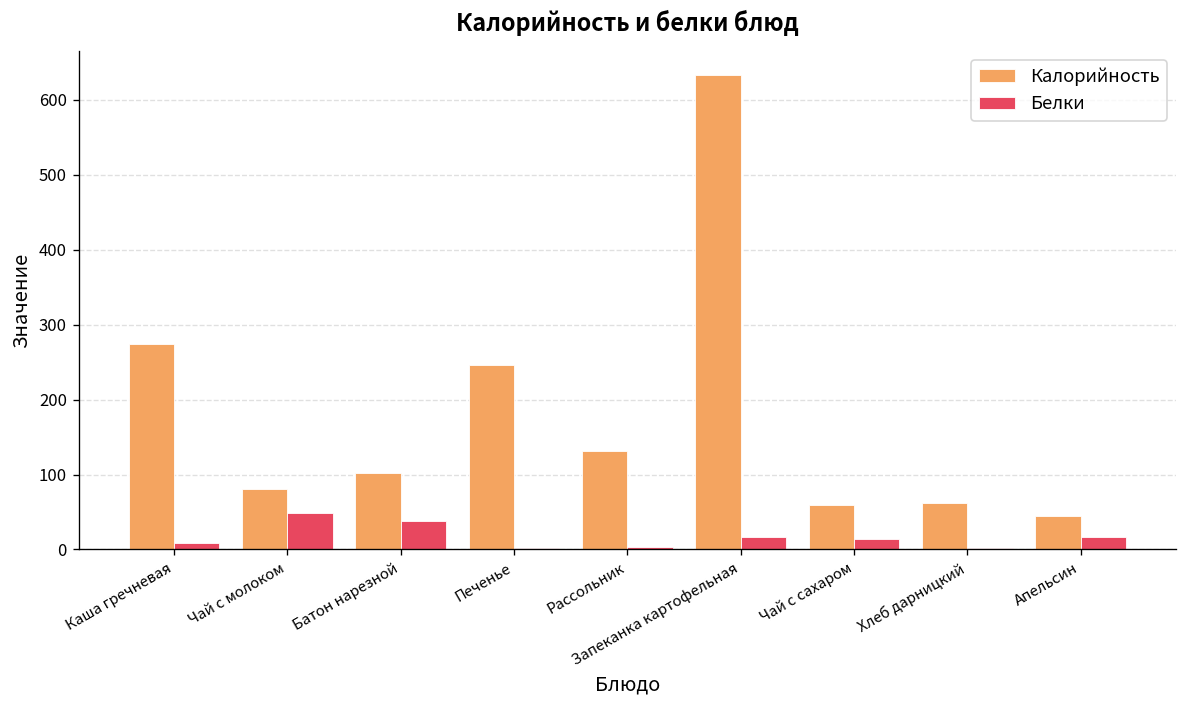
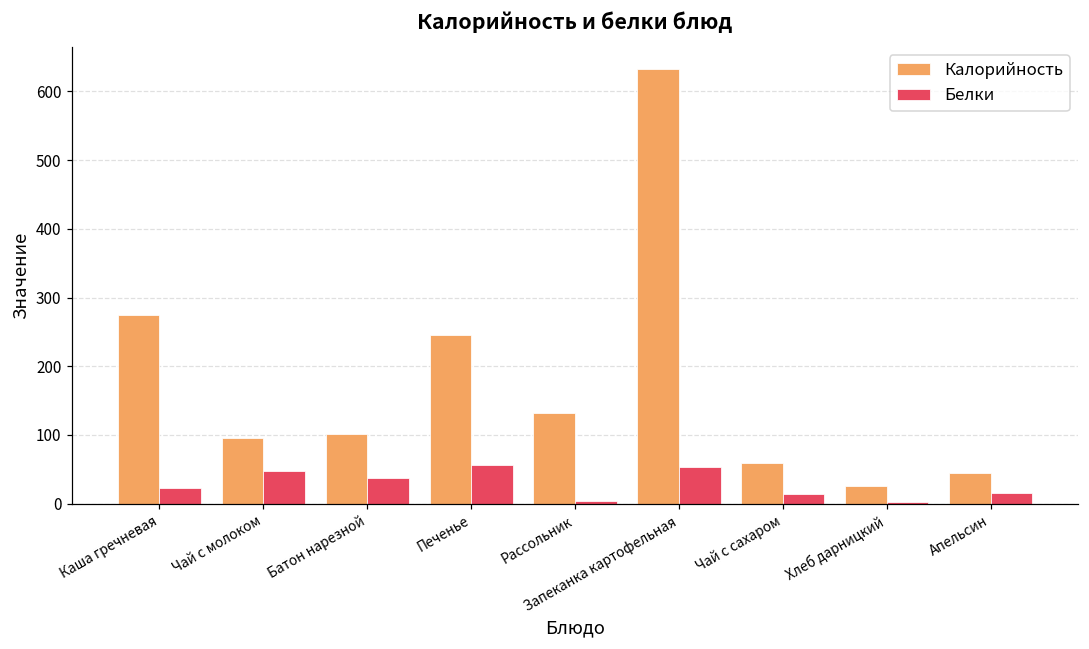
Белки, Каша гречневая: 10 -> 20
Калорийность, Чай с молоком: 80 -> 100
Белки, Печенье: 0 -> 60
Белки, Запеканка картофельная: 20 -> 50
Калорийность, Хлеб дарницкий: 60 -> 30
